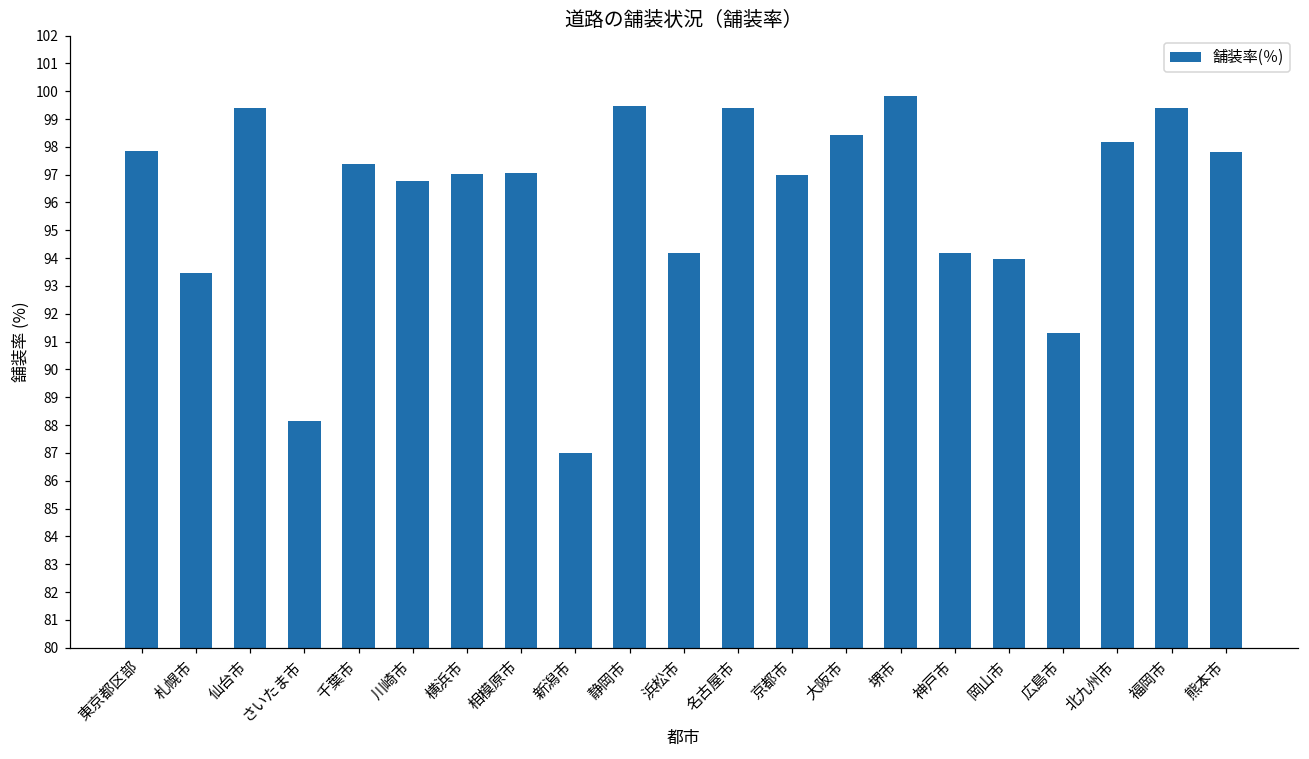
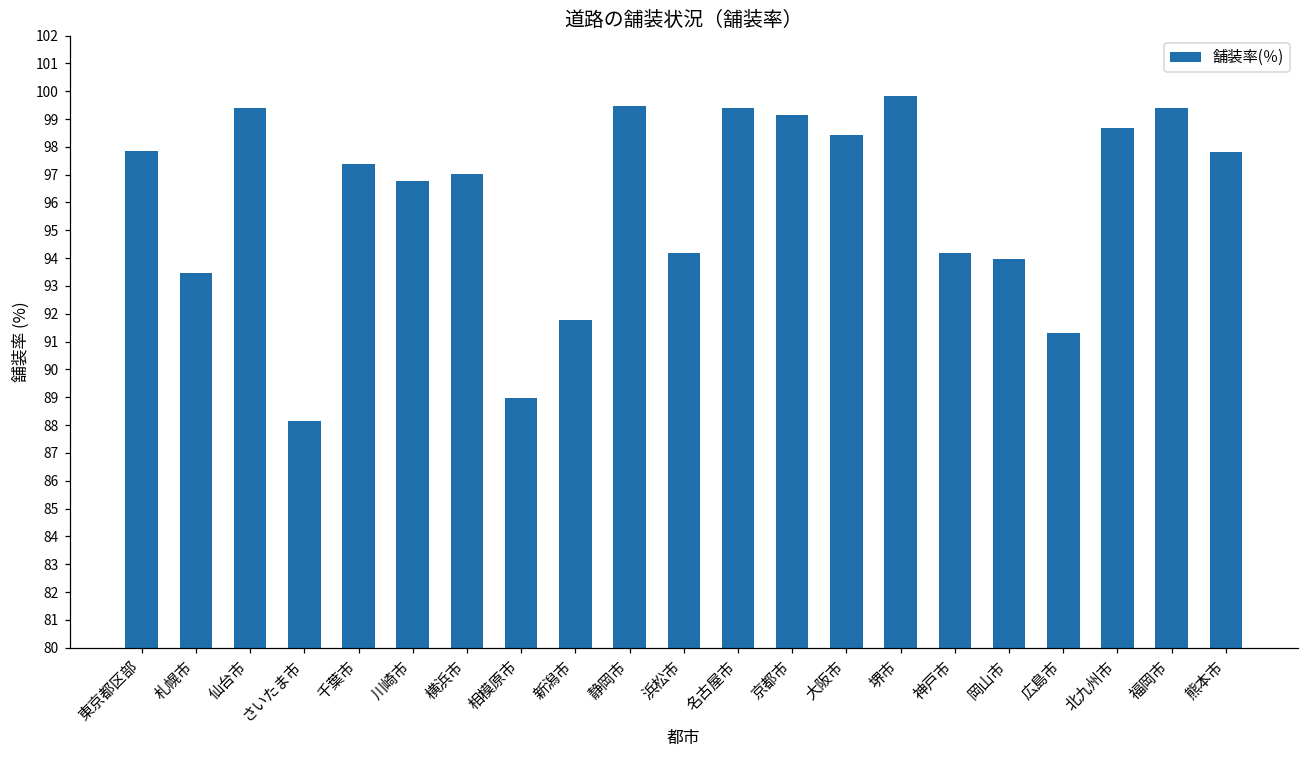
相模原市: 97.1 -> 89.0
新潟市: 87.0 -> 91.8
京都市: 97.0 -> 99.2
北九州市: 98.2 -> 98.7
